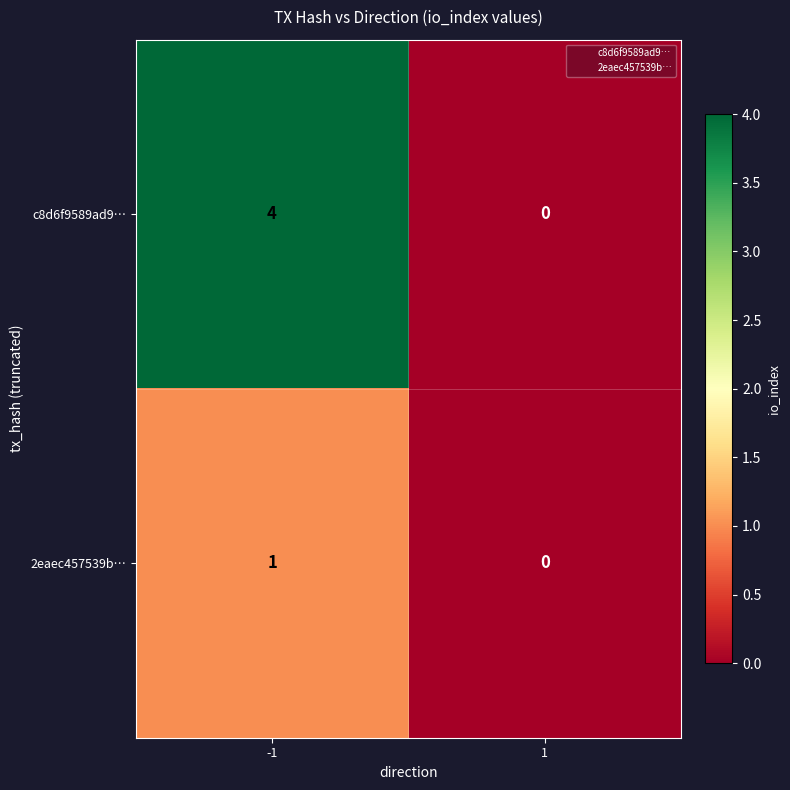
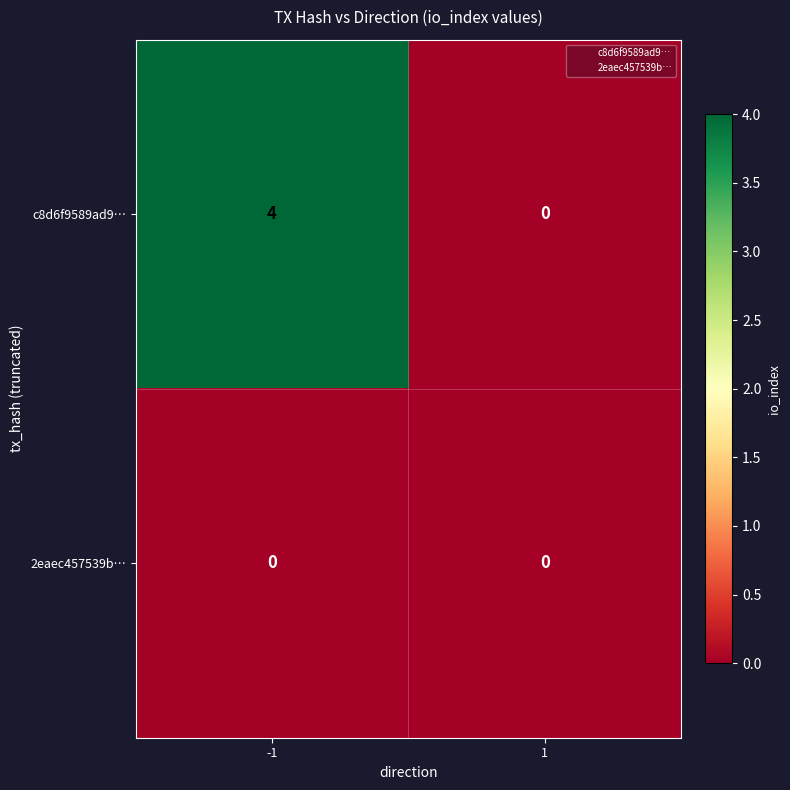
2eaec457539b…, -1: 1 -> 0
